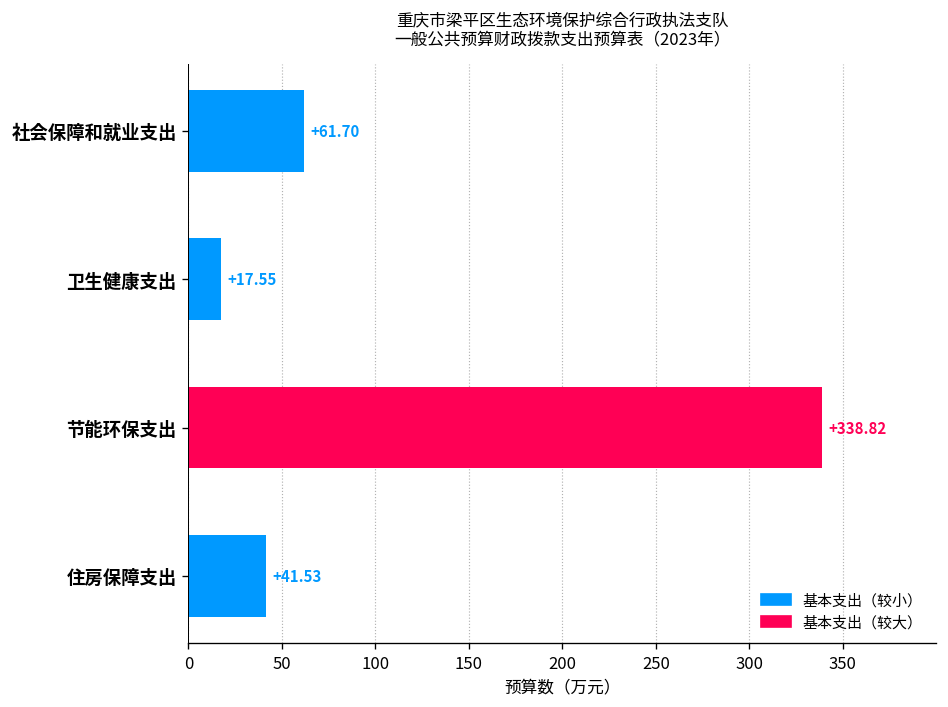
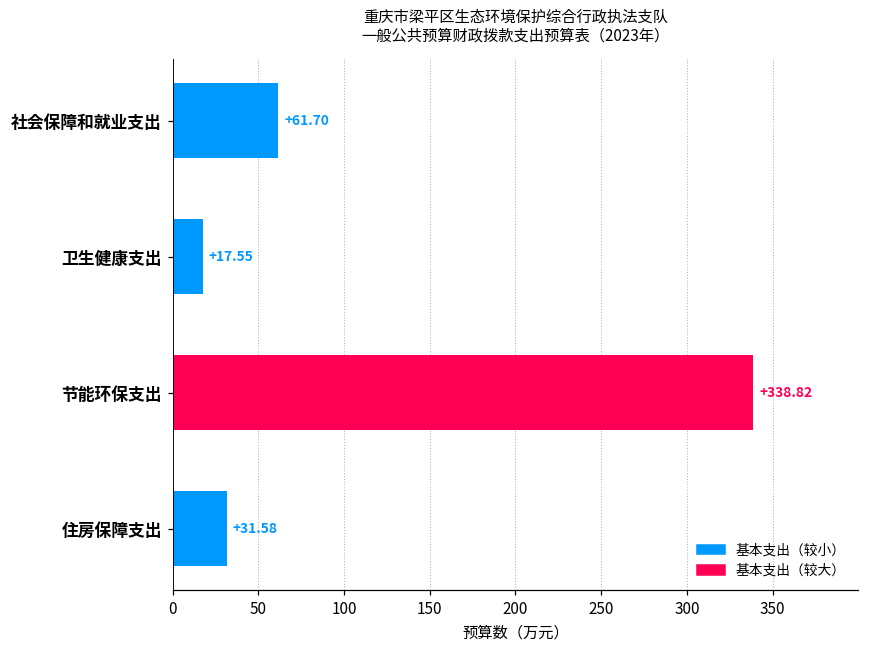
住房保障支出: +41.53 -> +31.58
